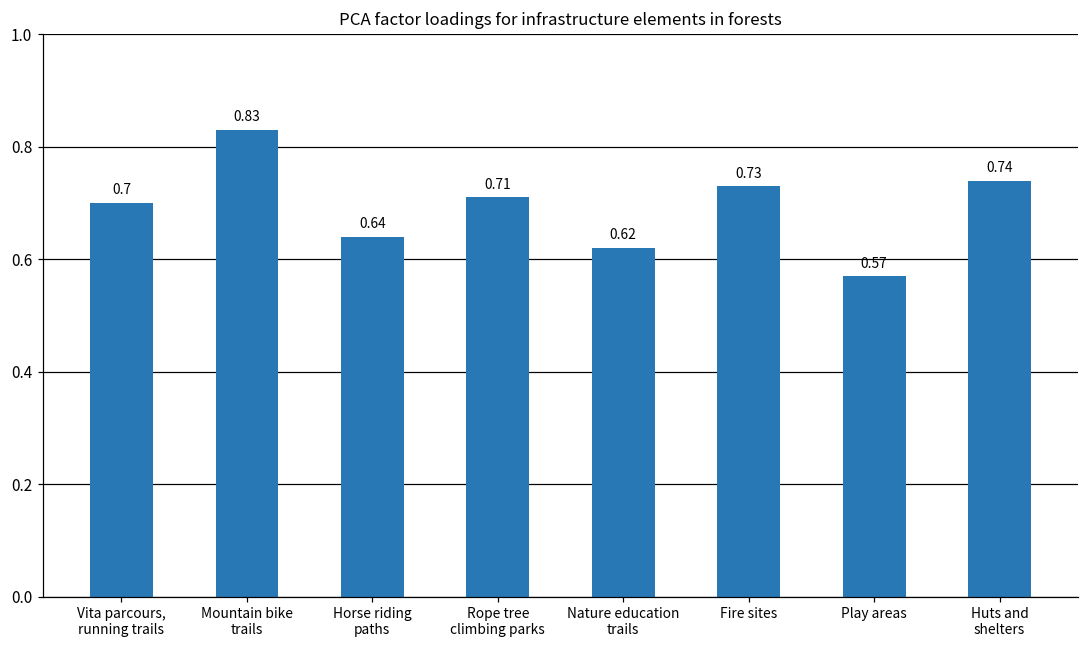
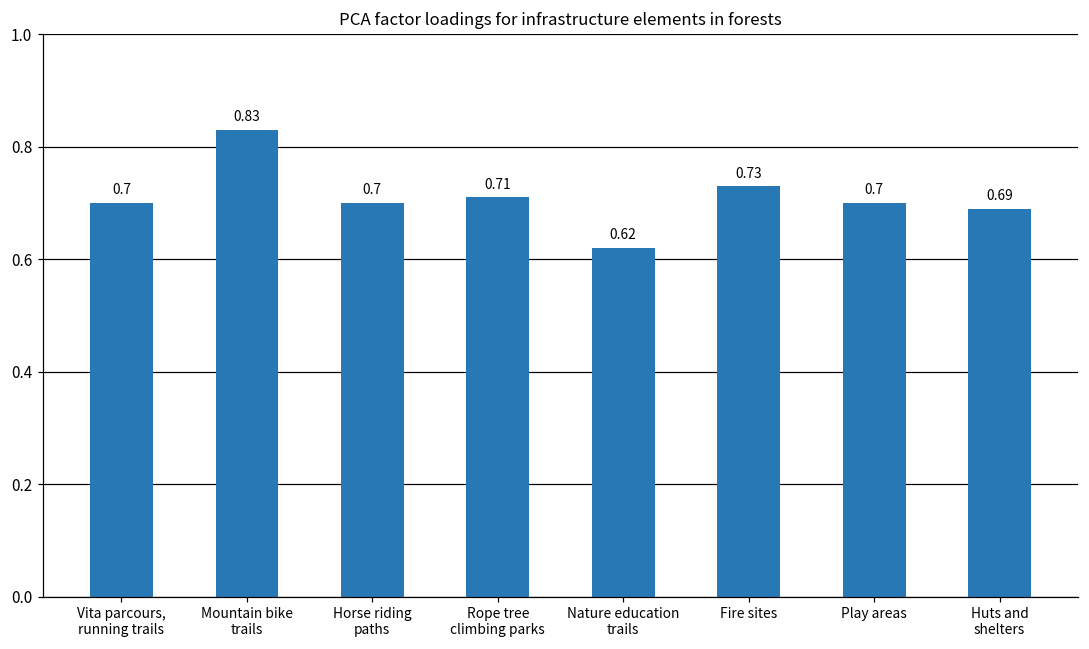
Horse riding paths: 0.64 -> 0.7
Play areas: 0.57 -> 0.7
Huts and shelters: 0.74 -> 0.69
